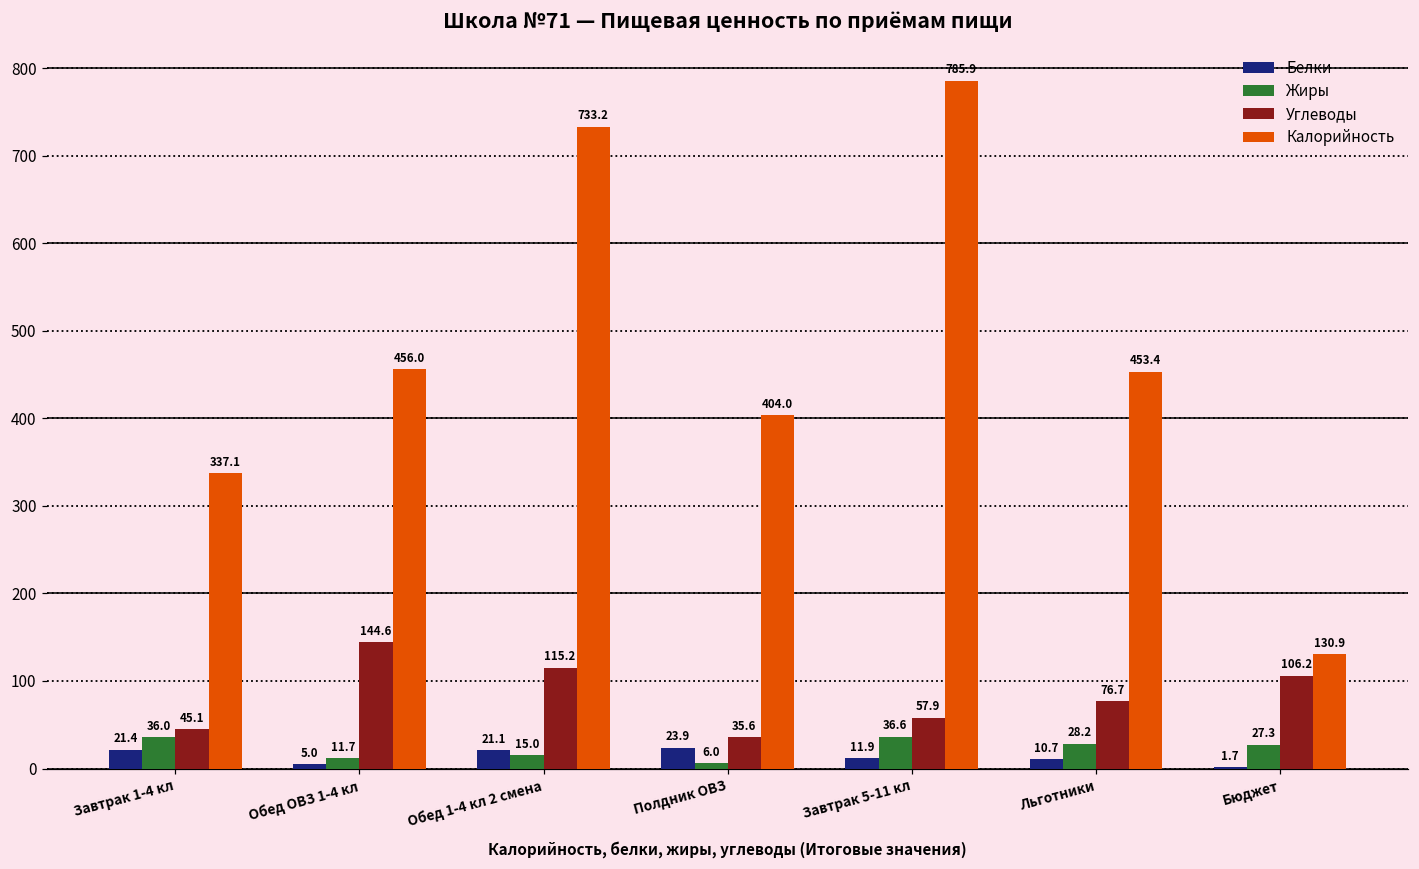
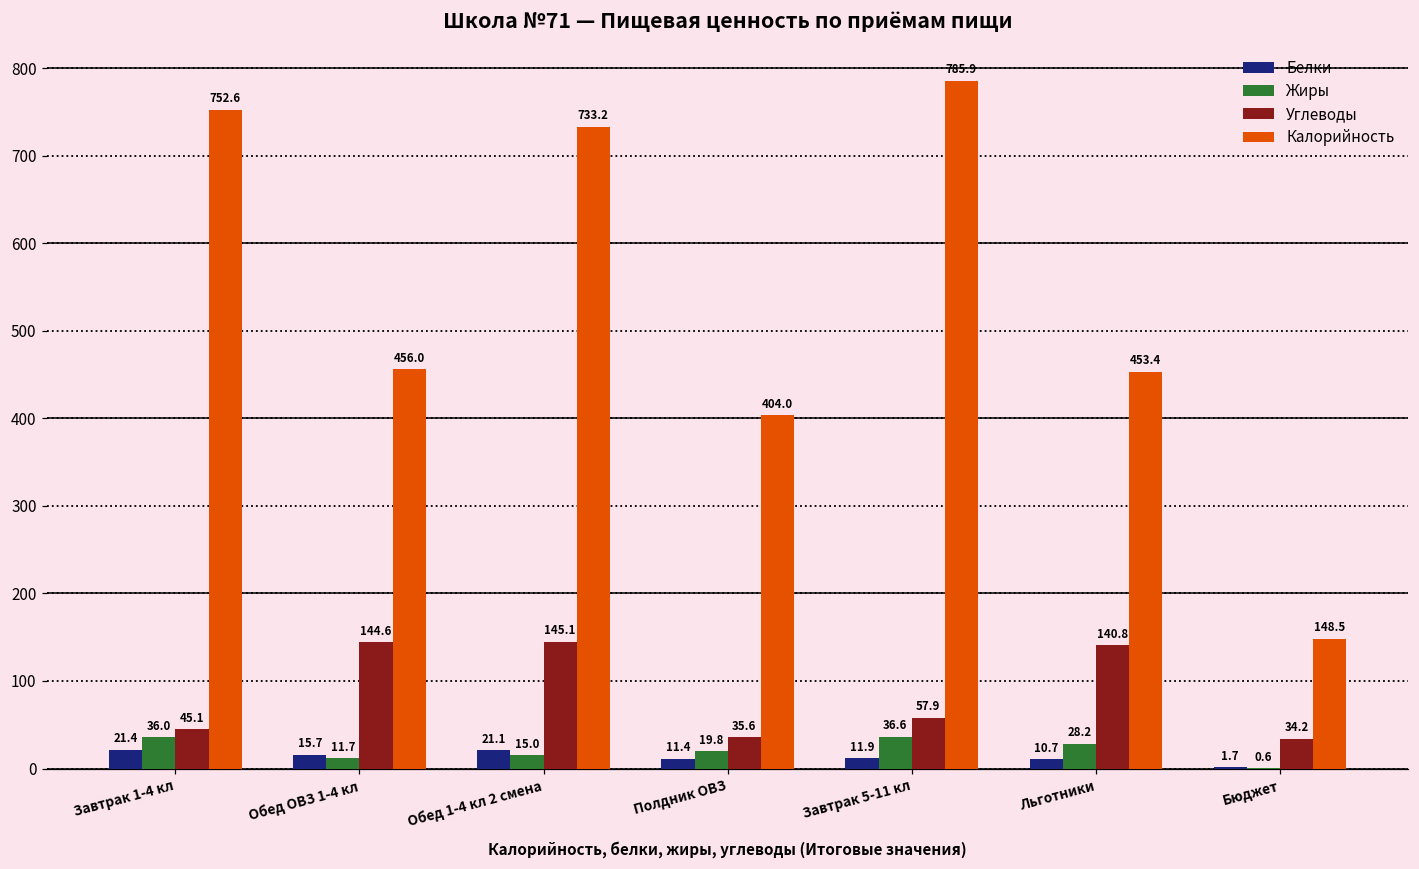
Калорийность, Завтрак 1-4 кл: 337.1 -> 752.6
Белки, Обед ОВЗ 1-4 кл: 5.0 -> 15.7
Углеводы, Обед 1-4 кл 2 смена: 115.2 -> 145.1
Белки, Полдник ОВЗ: 23.9 -> 11.4
Жиры, Полдник ОВЗ: 6.0 -> 19.8
Углеводы, Льготники: 76.7 -> 140.8
Жиры, Бюджет: 27.3 -> 0.6
Углеводы, Бюджет: 106.2 -> 34.2
Калорийность, Бюджет: 130.9 -> 148.5
